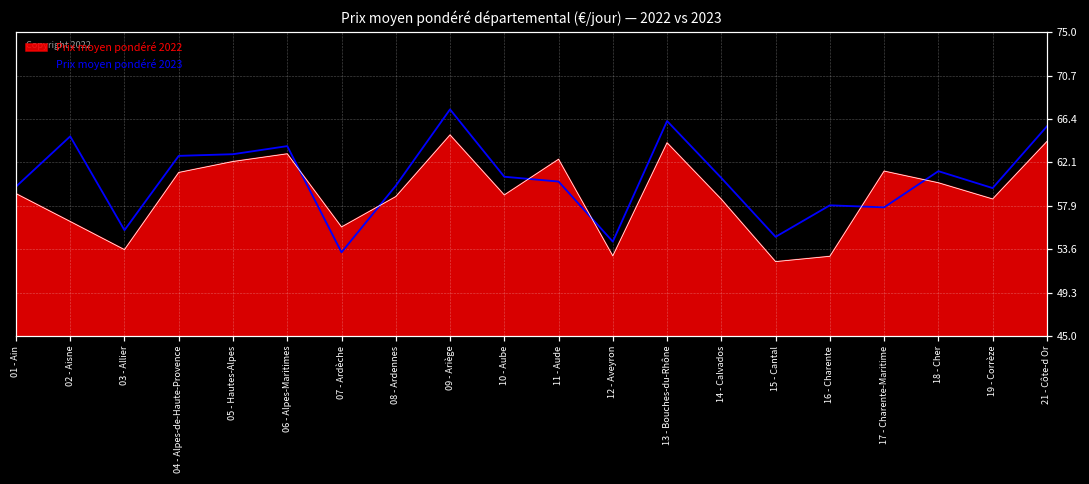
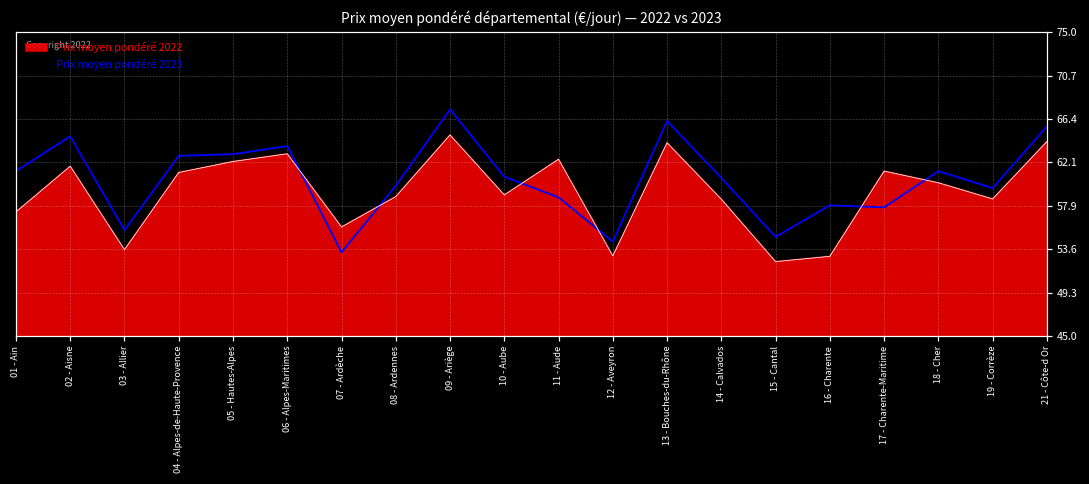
Prix moyen pondéré 2022, 01 - Ain: 59 -> 57
Prix moyen pondéré 2023, 01 - Ain: 60 -> 61
Prix moyen pondéré 2022, 02 - Aisne: 56 -> 62
Prix moyen pondéré 2023, 11 - Aude: 60 -> 59
